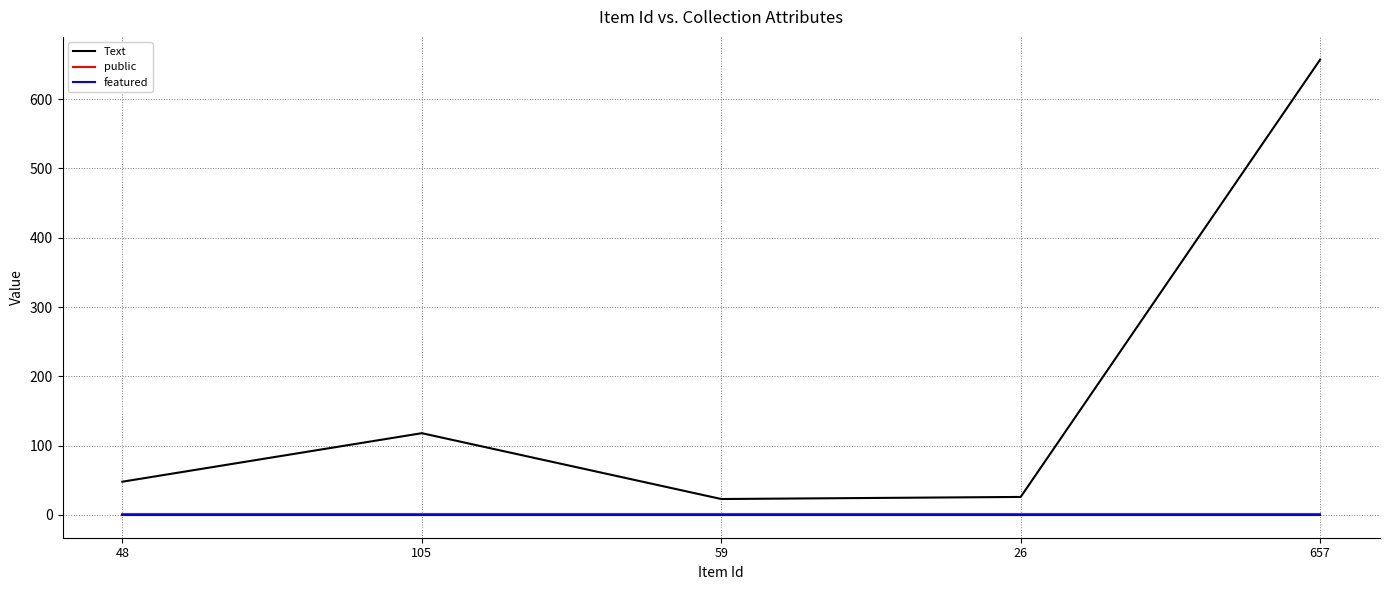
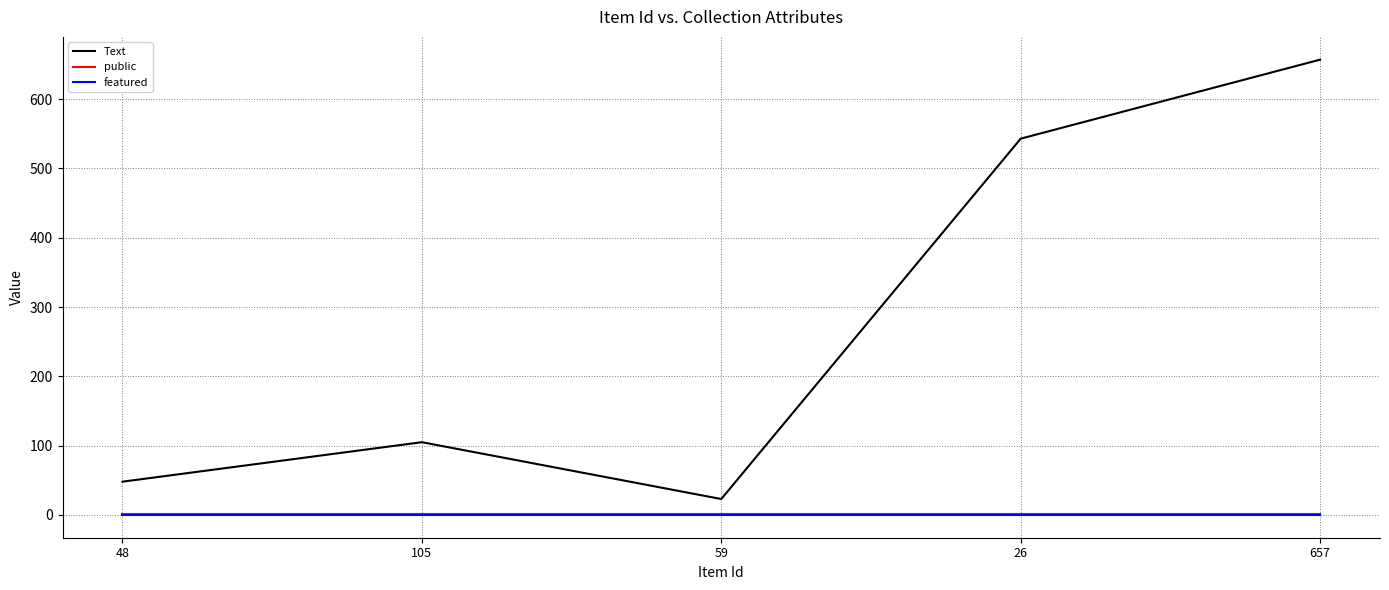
Text, 105: 120 -> 110
Text, 26: 30 -> 540
